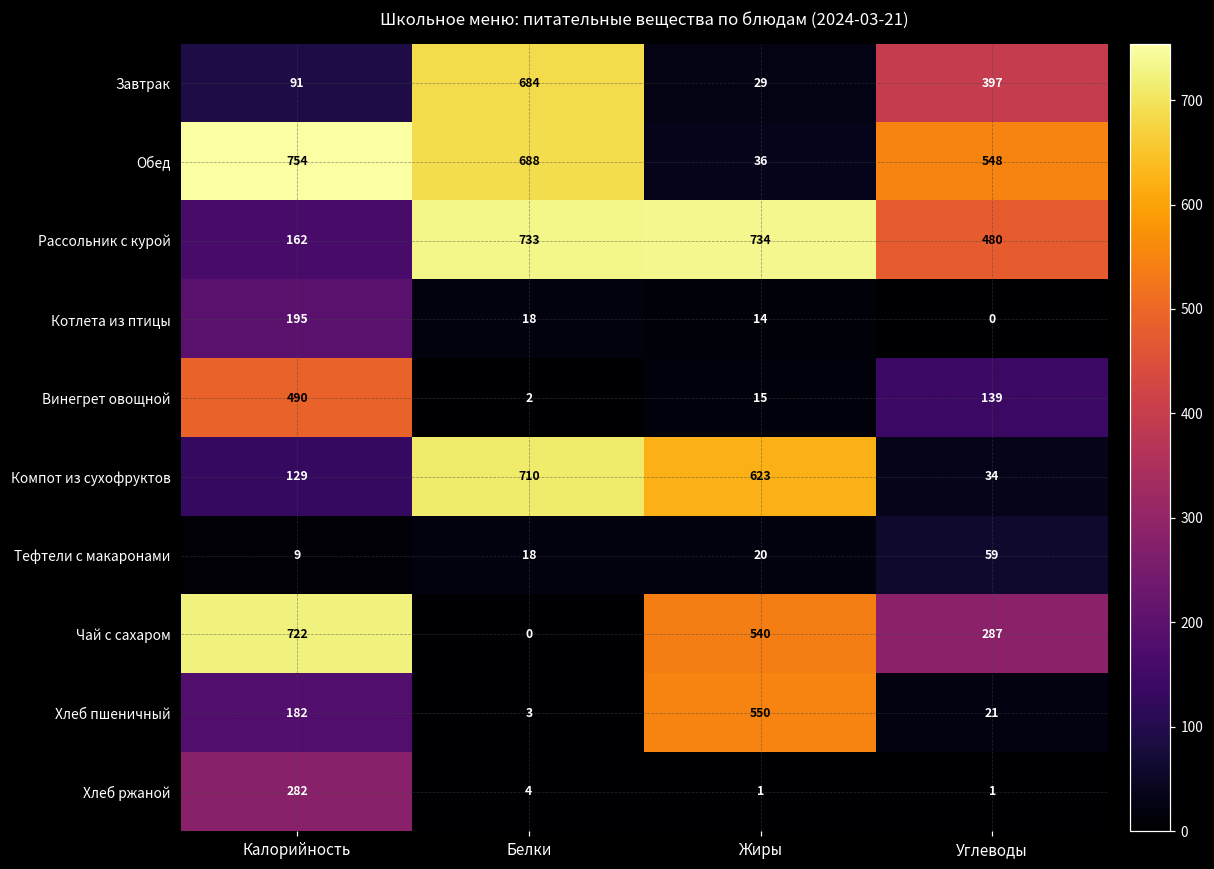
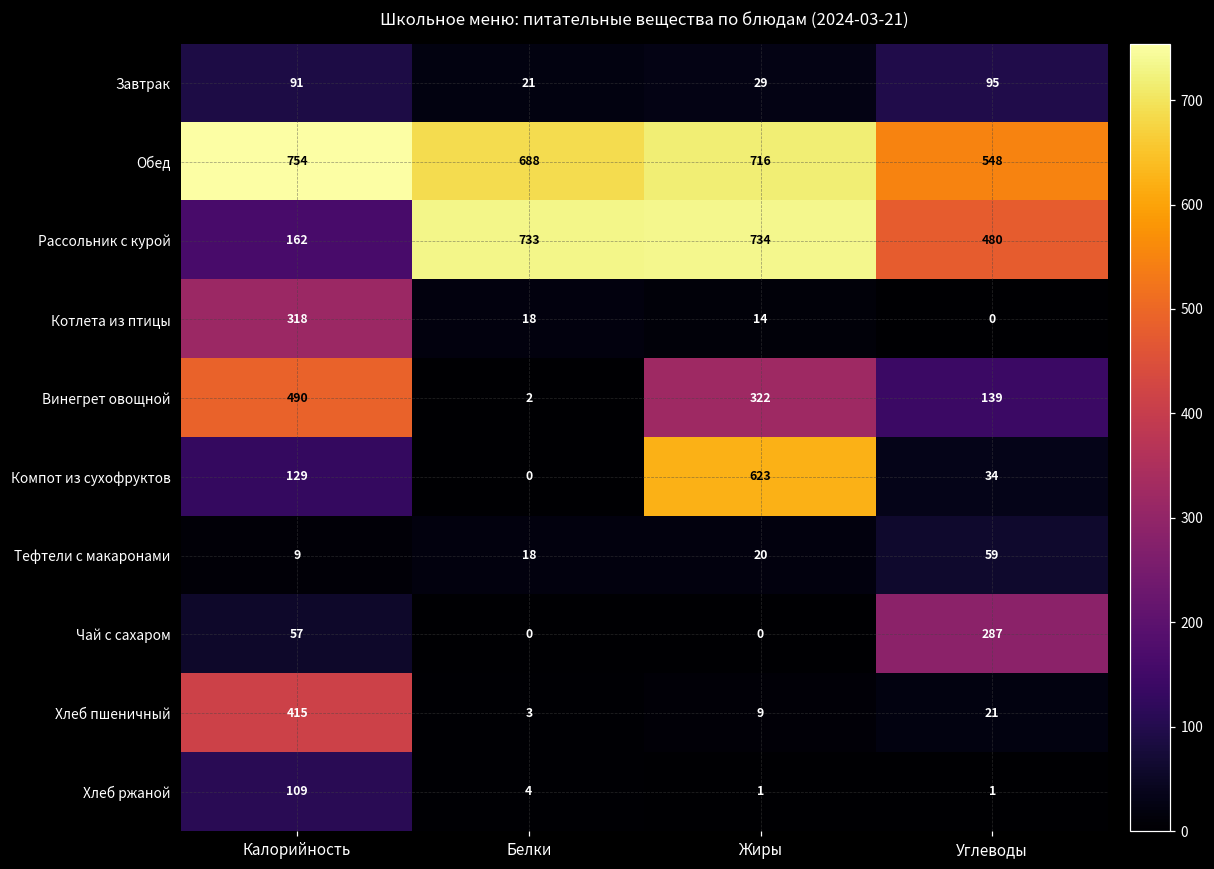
Завтрак, Белки: 684 -> 21
Завтрак, Углеводы: 397 -> 95
Обед, Жиры: 36 -> 716
Котлета из птицы, Калорийность: 195 -> 318
Винегрет овощной, Жиры: 15 -> 322
Компот из сухофруктов, Белки: 710 -> 0
Чай с сахаром, Калорийность: 722 -> 57
Чай с сахаром, Жиры: 540 -> 0
Хлеб пшеничный, Калорийность: 182 -> 415
Хлеб пшеничный, Жиры: 550 -> 9
Хлеб ржаной, Калорийность: 282 -> 109
